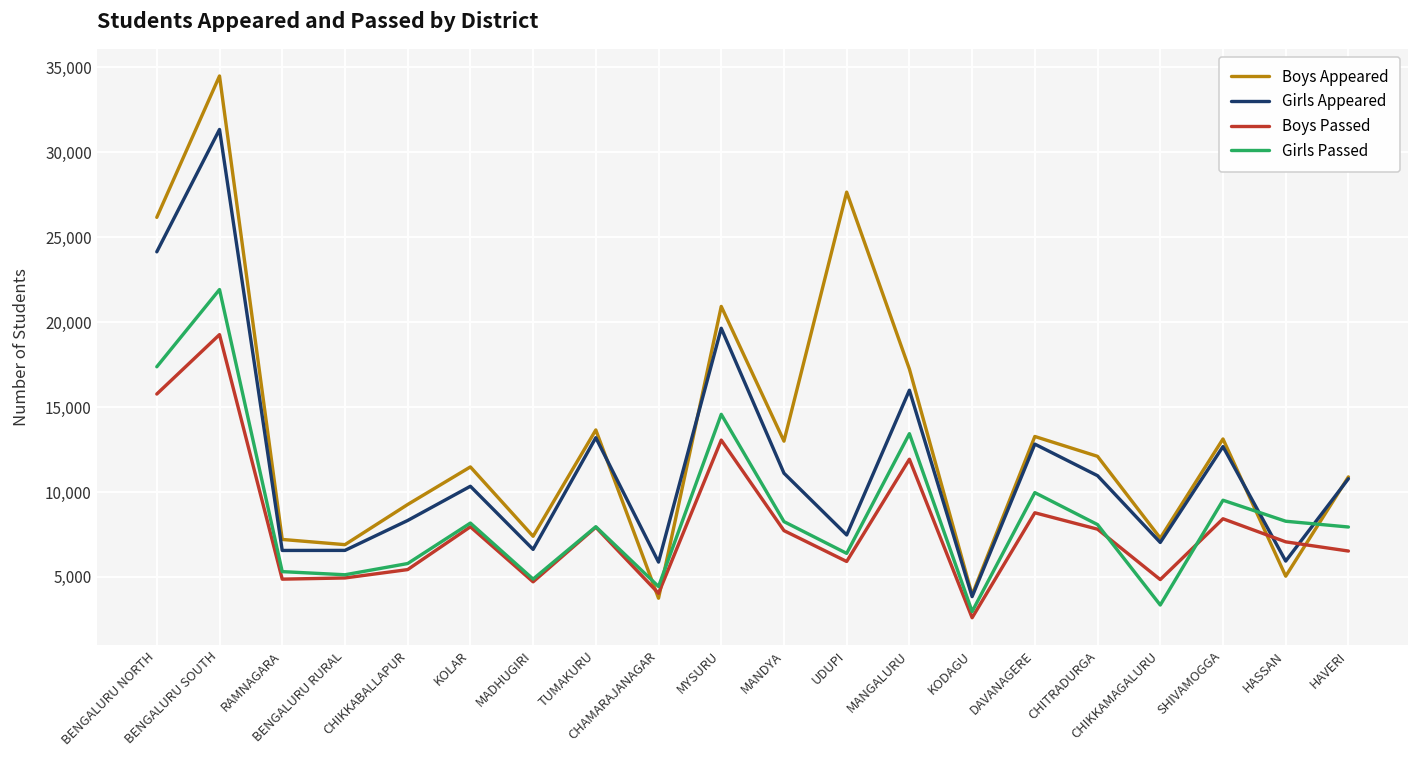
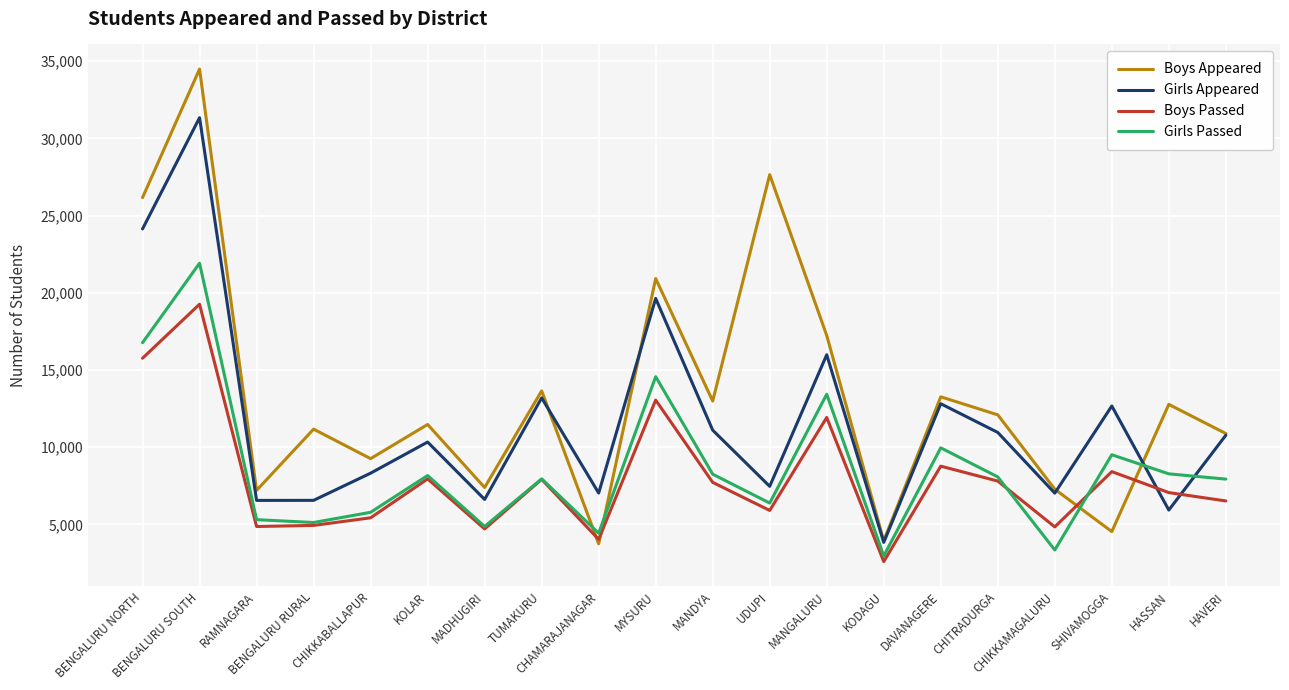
Girls Passed, BENGALURU NORTH: 17,400 -> 16,800
Boys Appeared, BENGALURU RURAL: 6,900 -> 11,200
Girls Appeared, CHAMARAJANAGAR: 5,900 -> 7,000
Boys Appeared, SHIVAMOGGA: 13,100 -> 4,500
Boys Appeared, HASSAN: 5,000 -> 12,800
